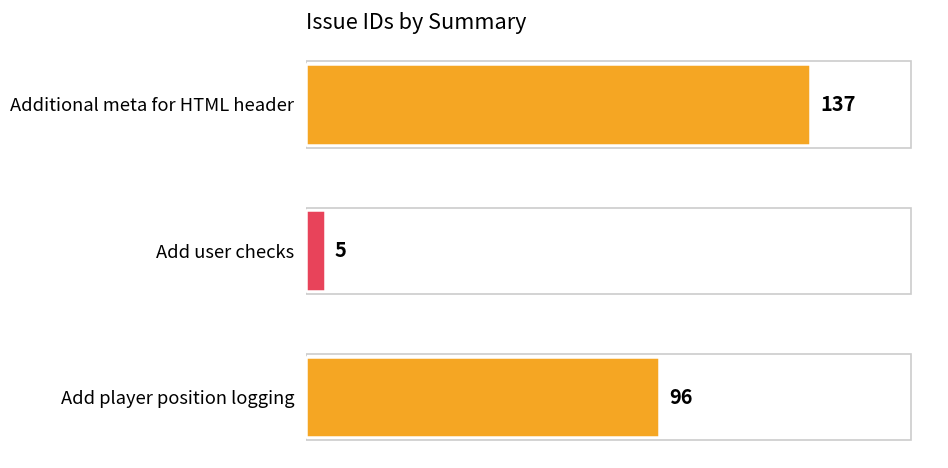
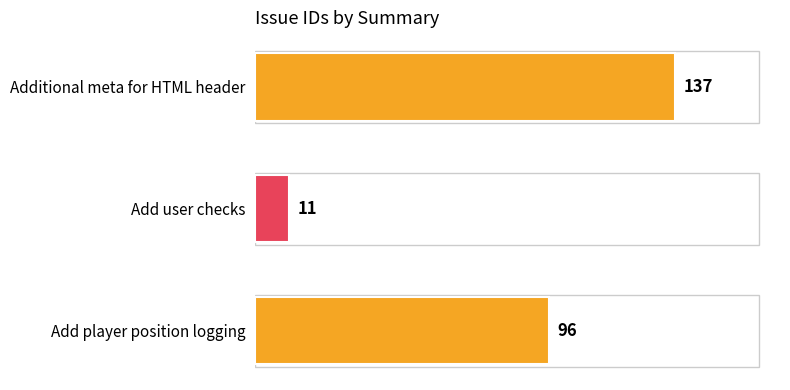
Add user checks: 5 -> 11
